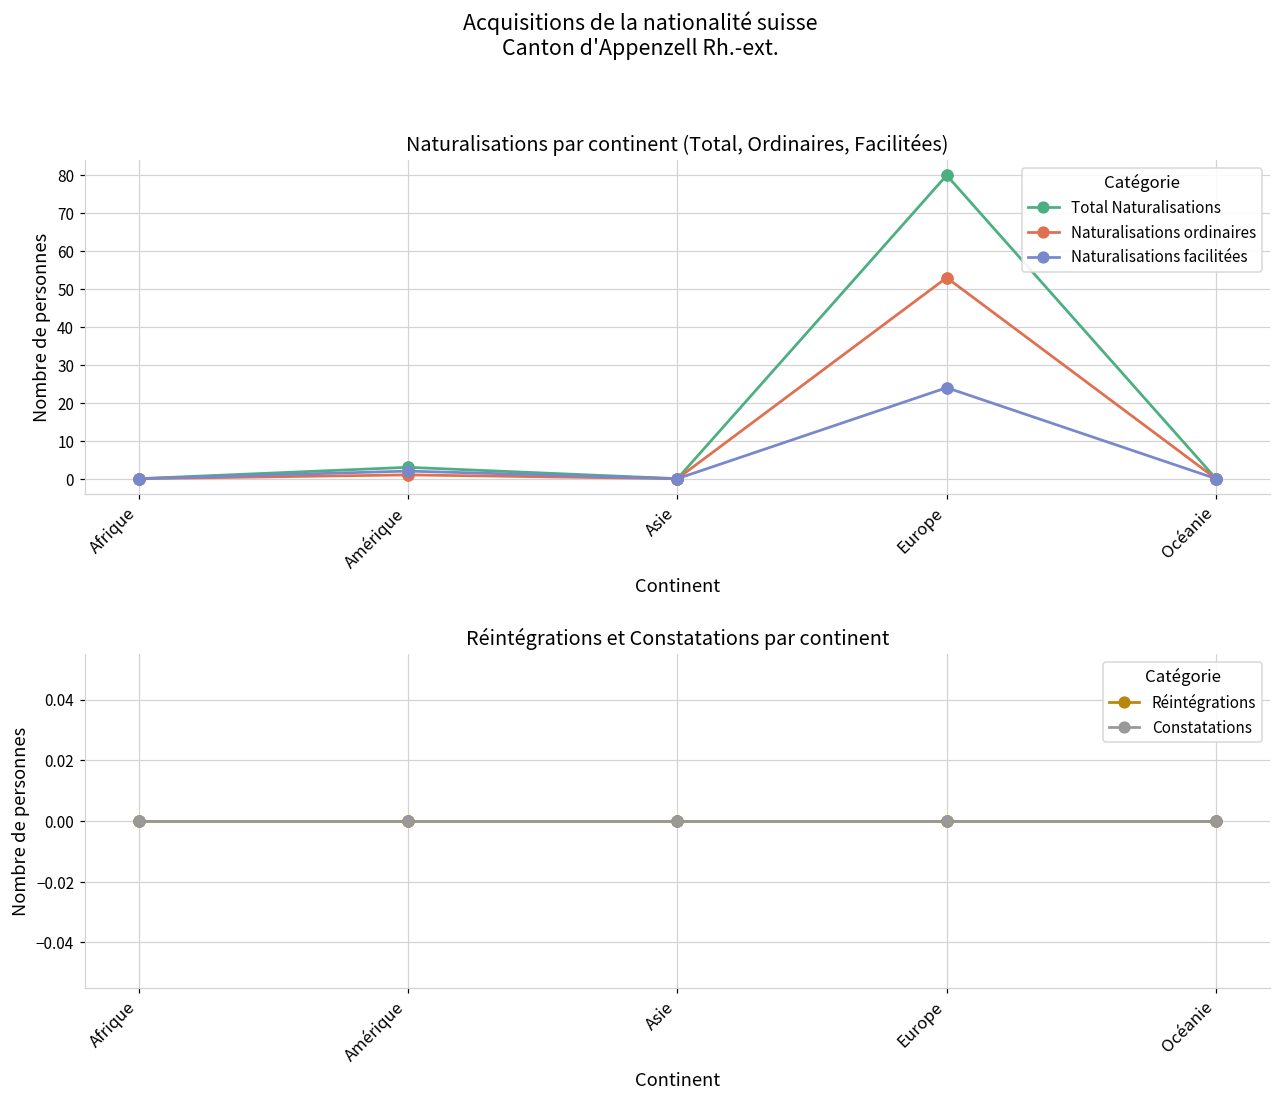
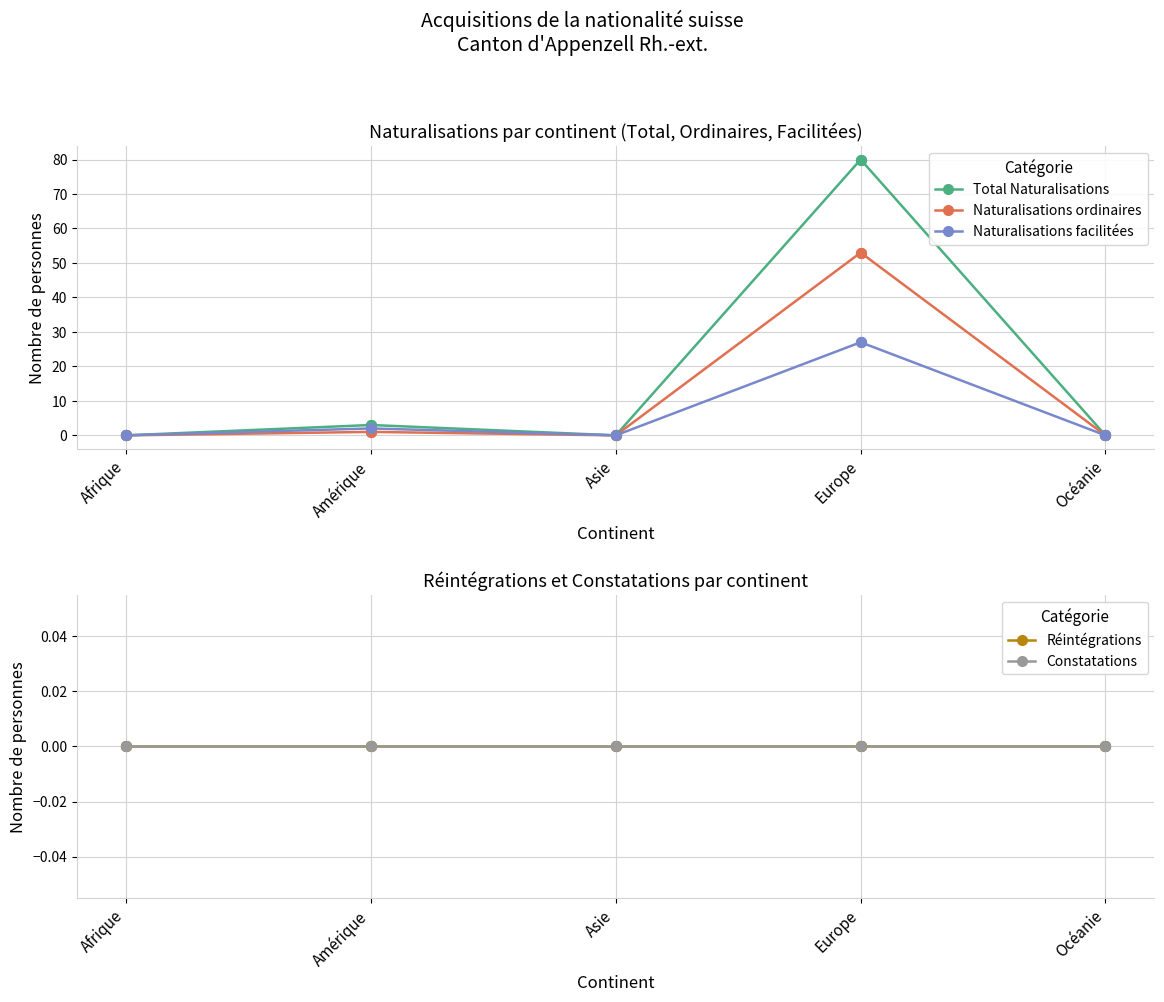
Naturalisations par continent (Total, Ordinaires, Facilitées), Naturalisations facilitées, Europe: 24 -> 27
